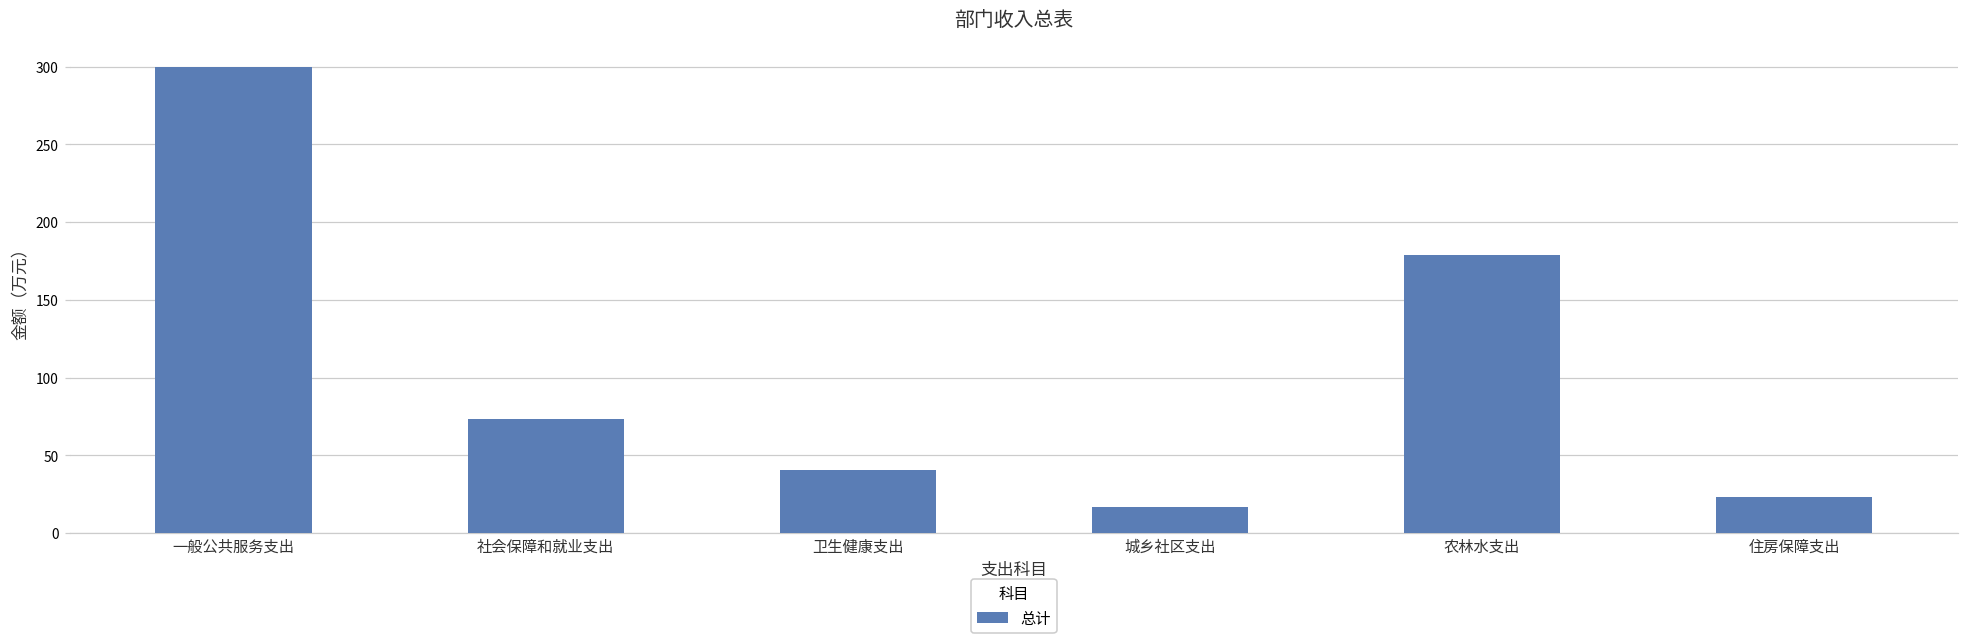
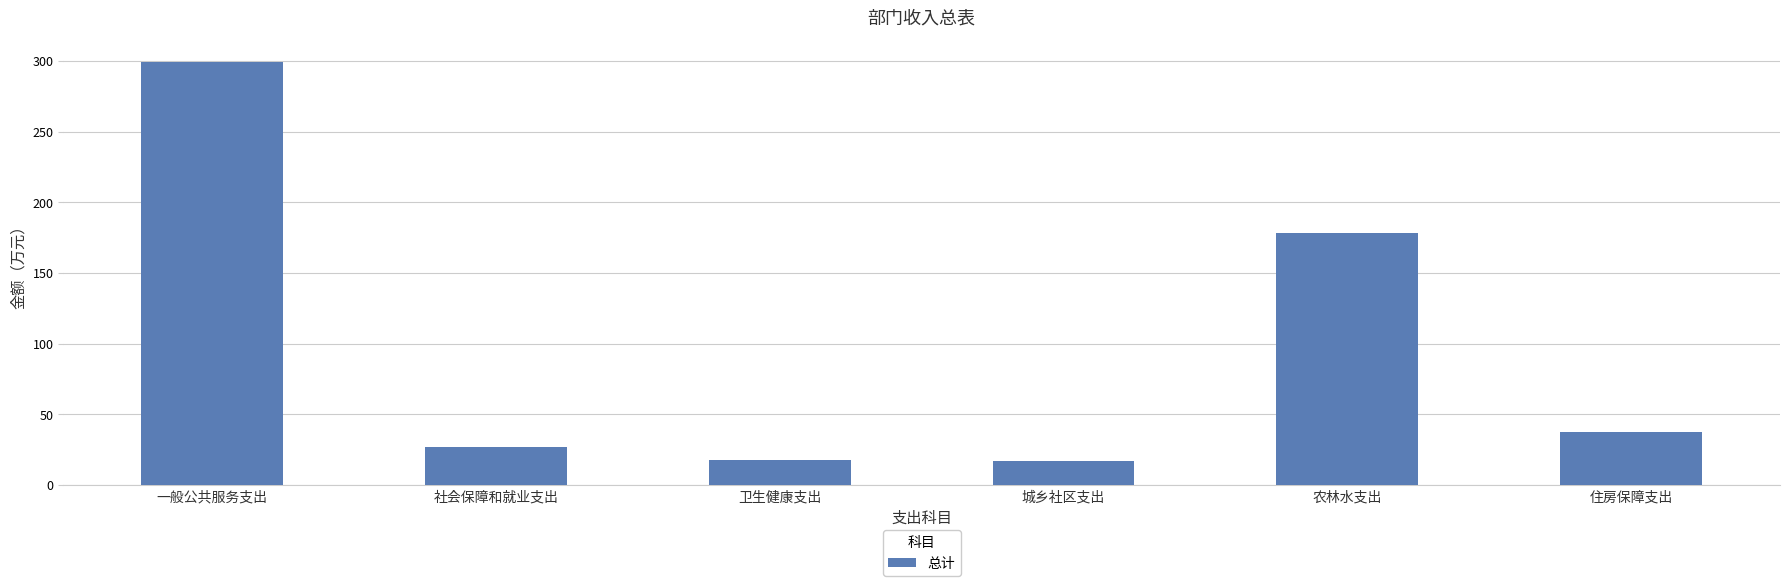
社会保障和就业支出: 74 -> 27
卫生健康支出: 40 -> 18
住房保障支出: 23 -> 38
